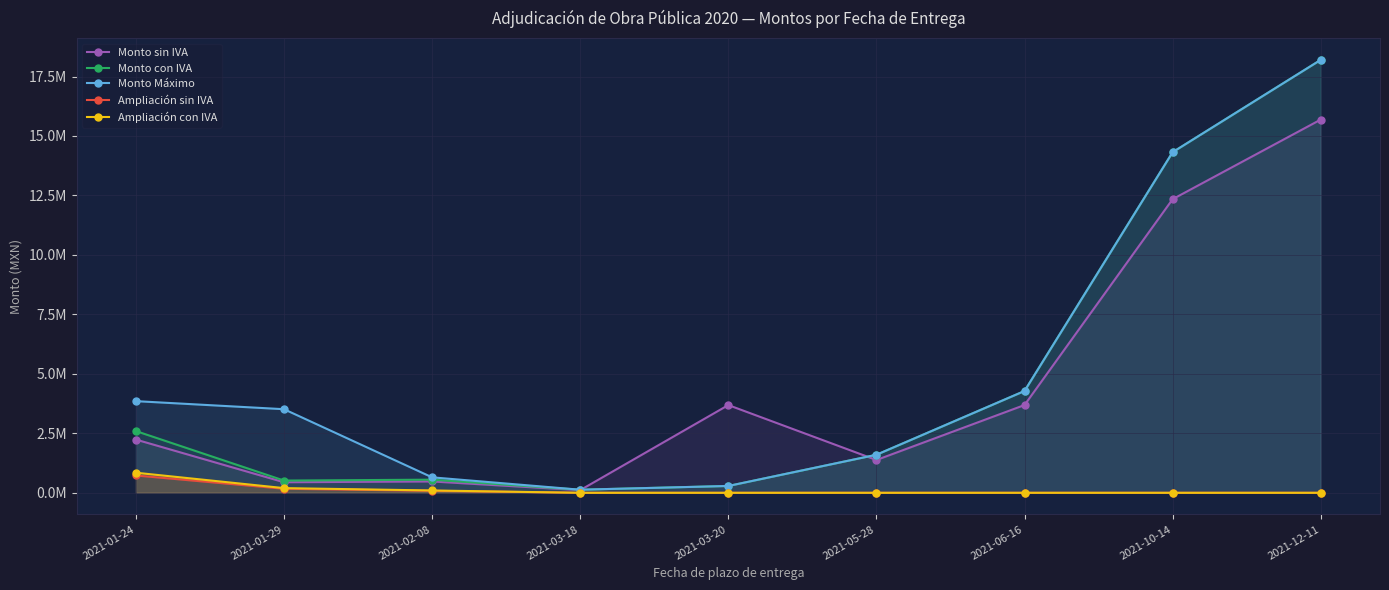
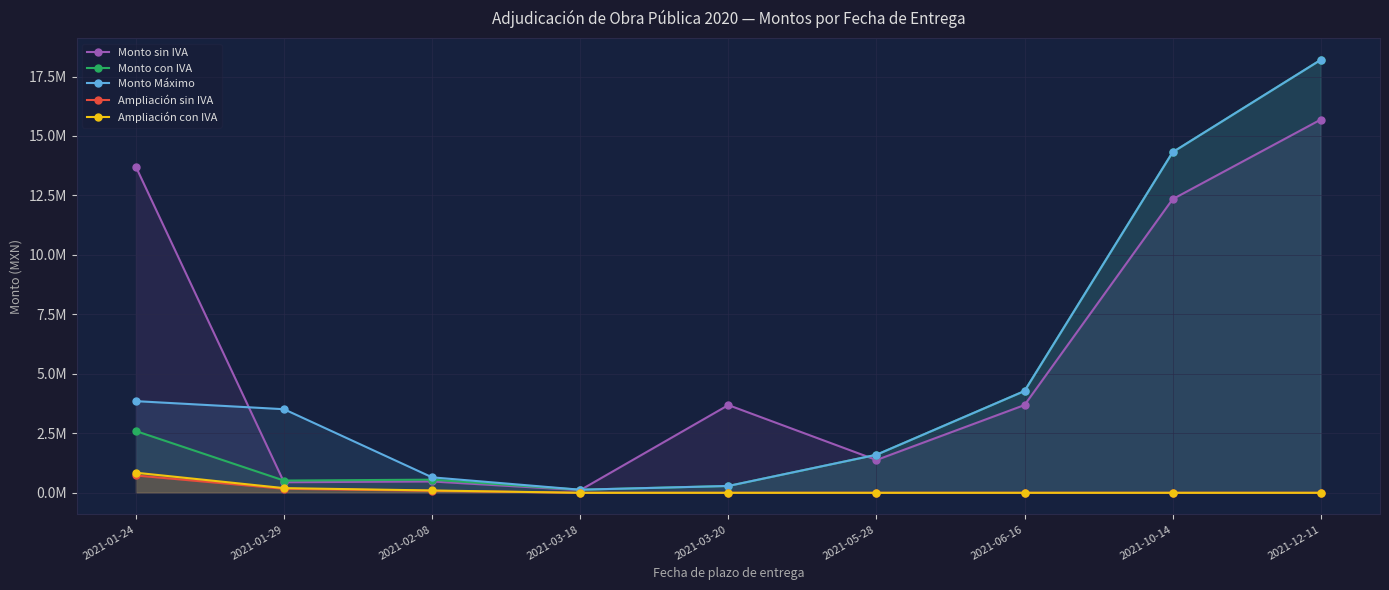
Monto sin IVA, 2021-01-24: 2200000 -> 13700000
